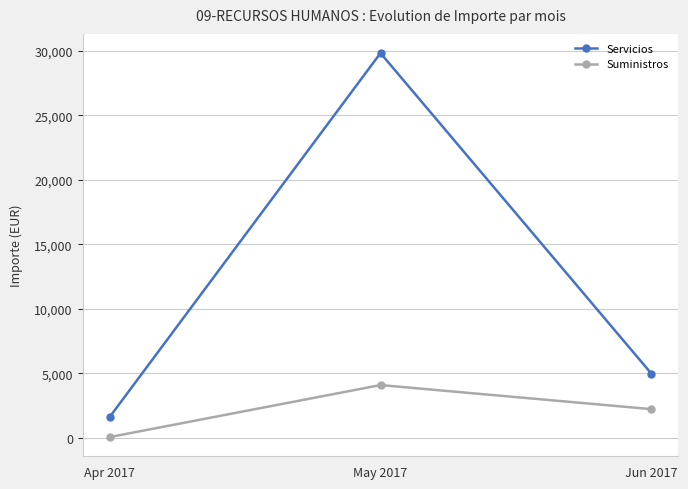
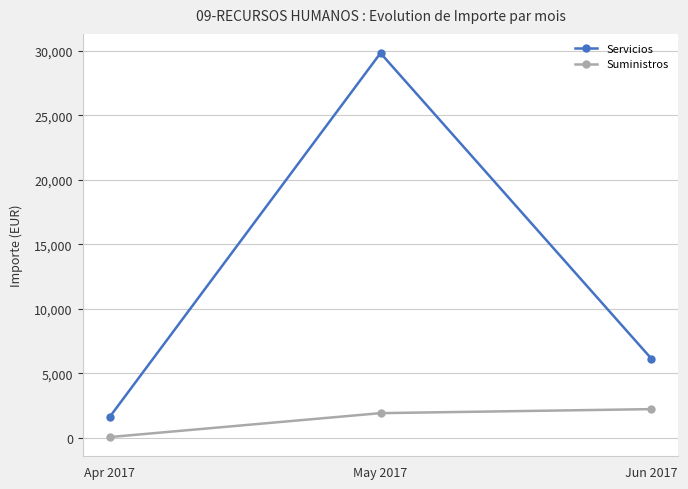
Suministros, May 2017: 4,100 -> 1,900
Servicios, Jun 2017: 5,000 -> 6,100
